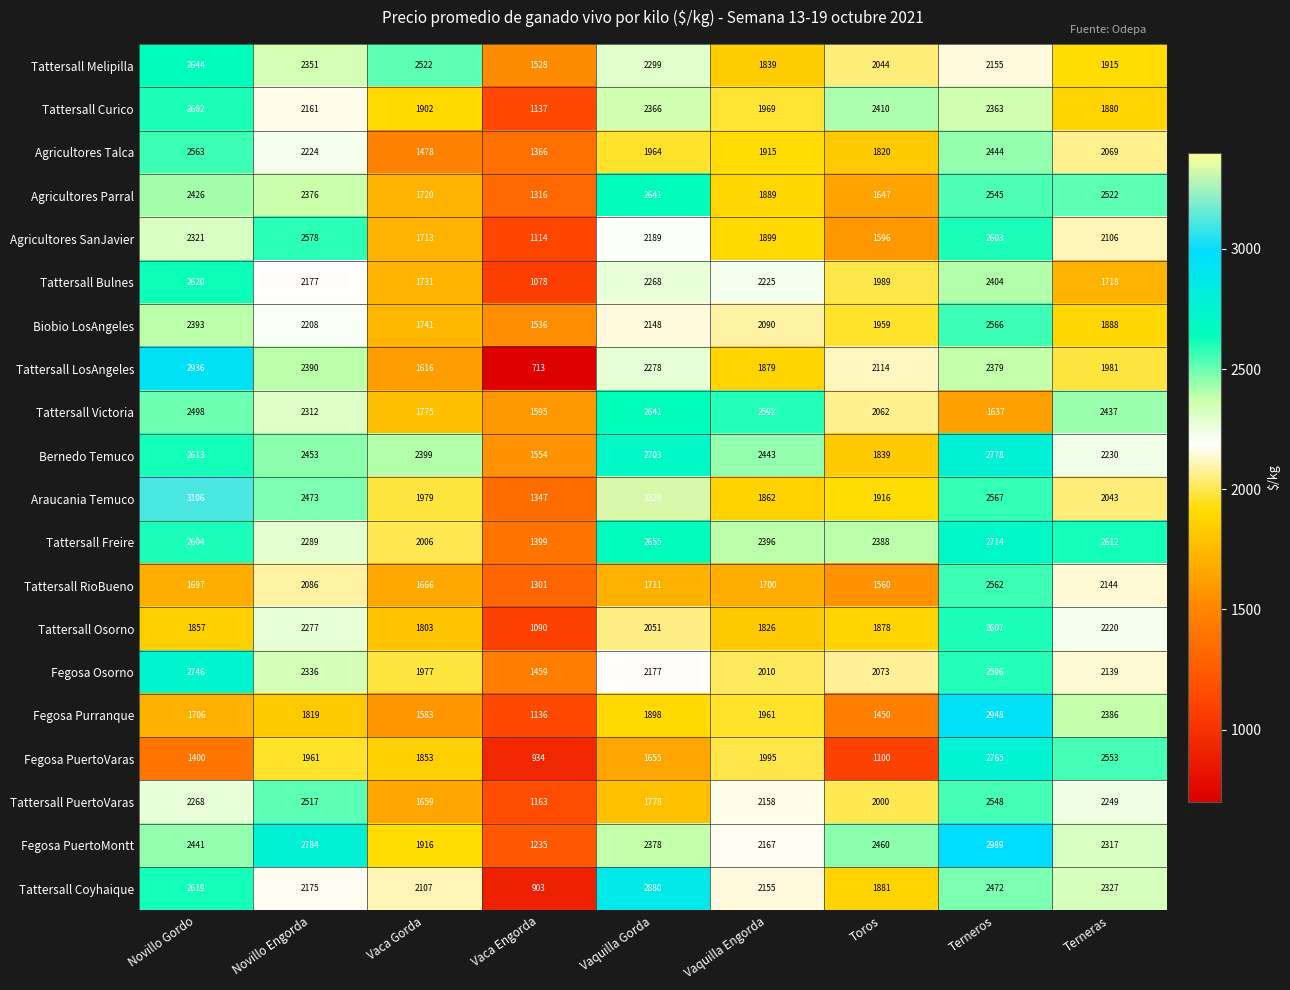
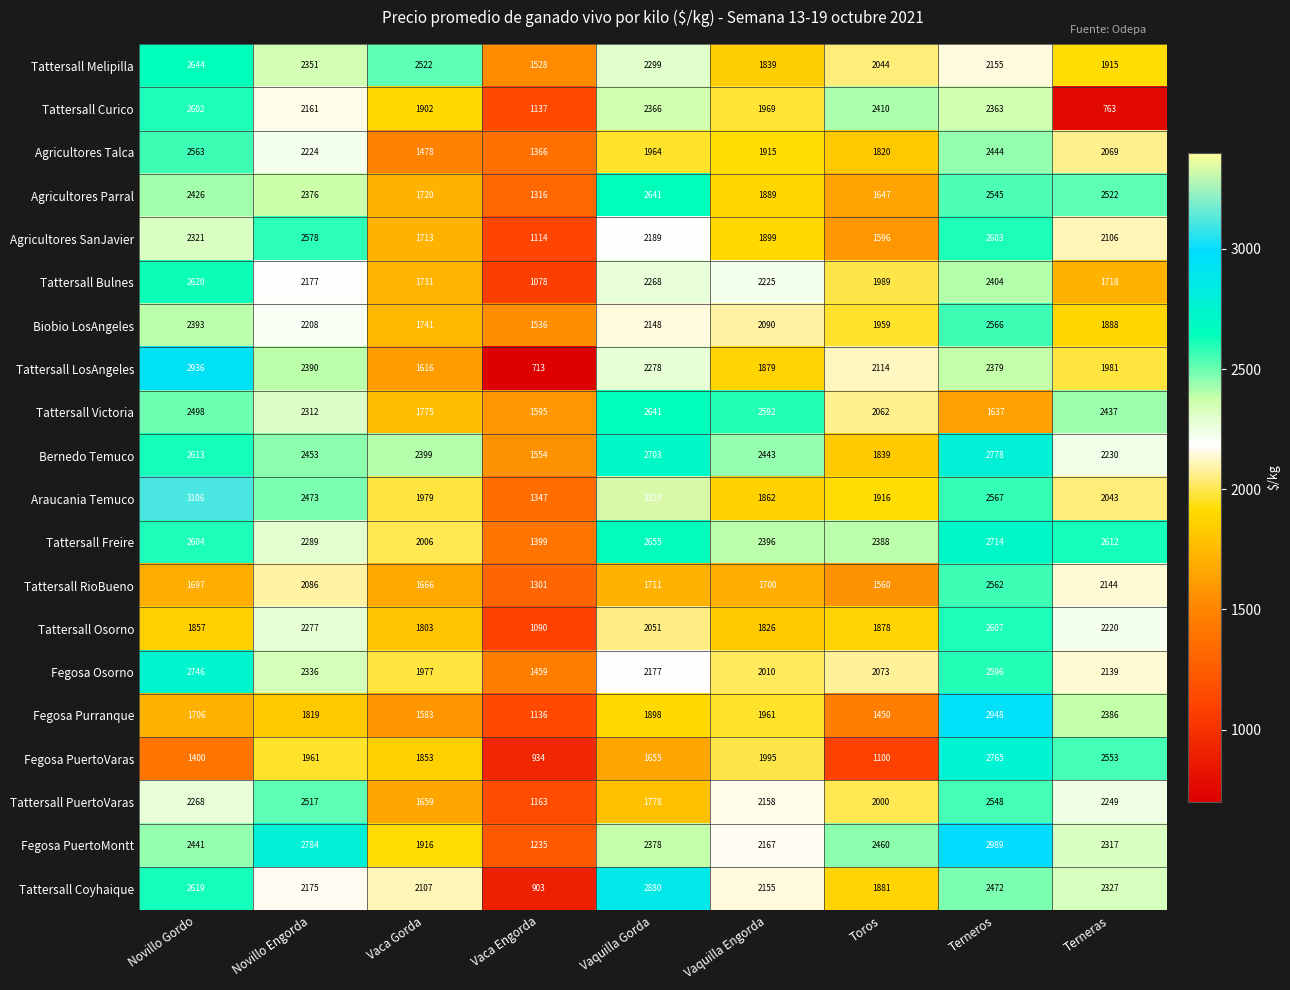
Tattersall Curico, Terneras: 1880 -> 763
